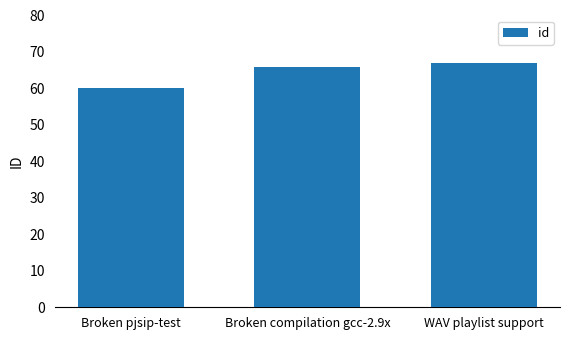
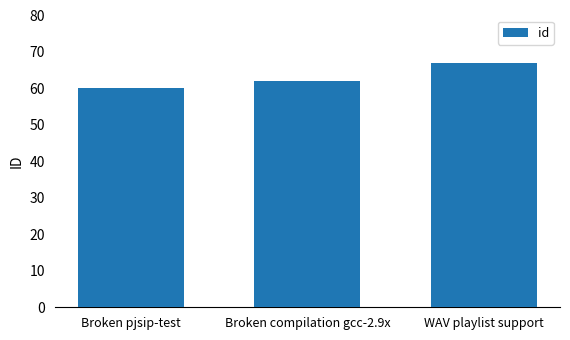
Broken compilation gcc-2.9x: 66 -> 62
